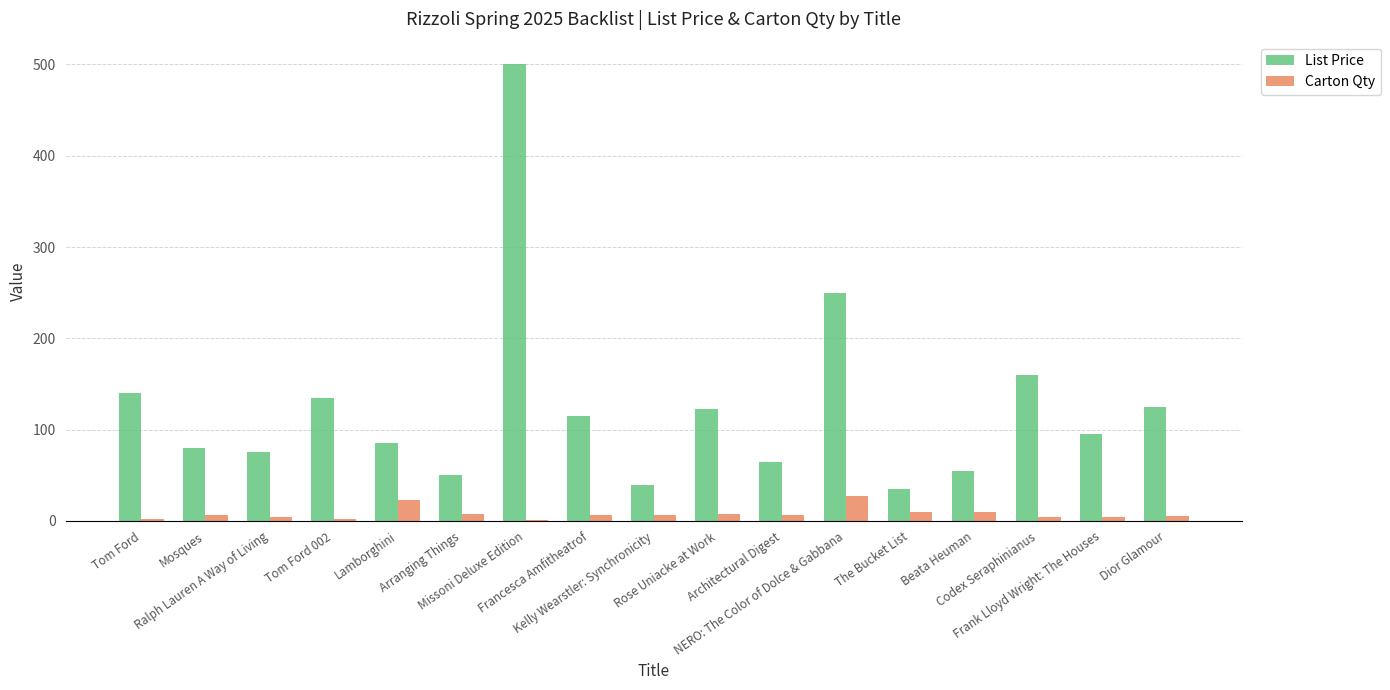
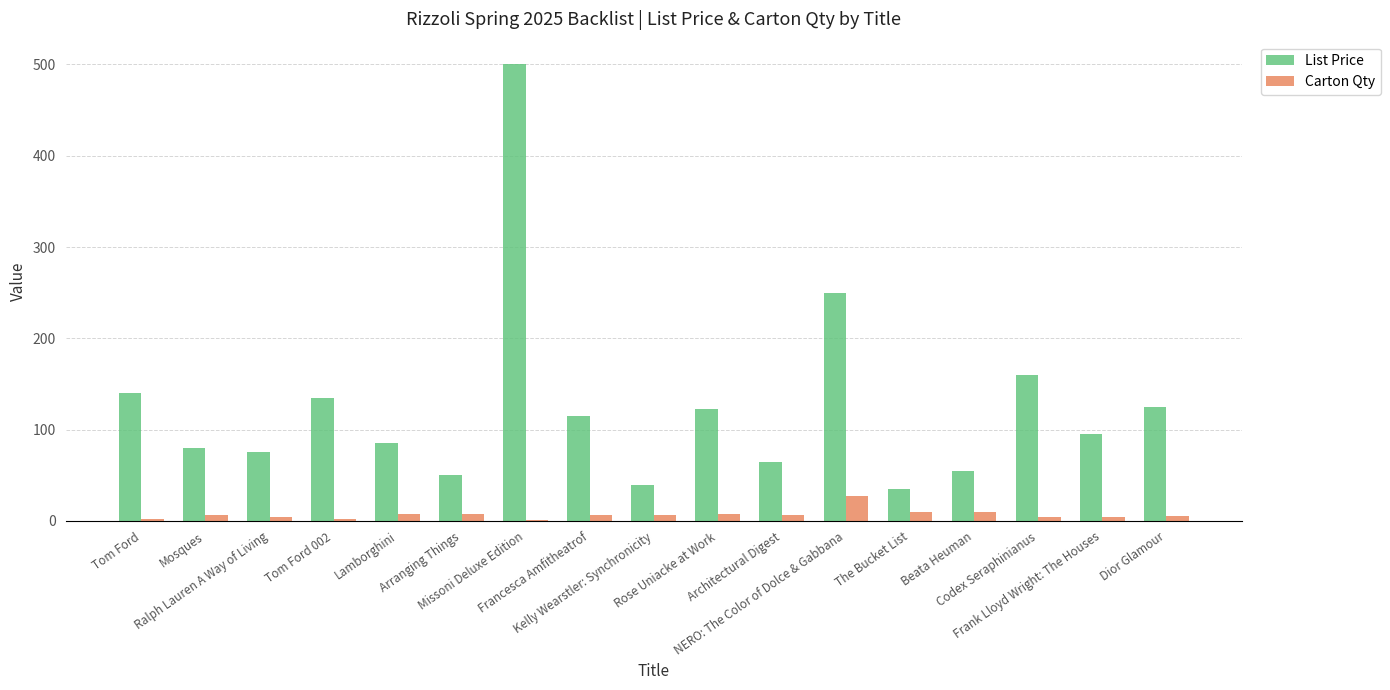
Carton Qty, Lamborghini: 20 -> 10
